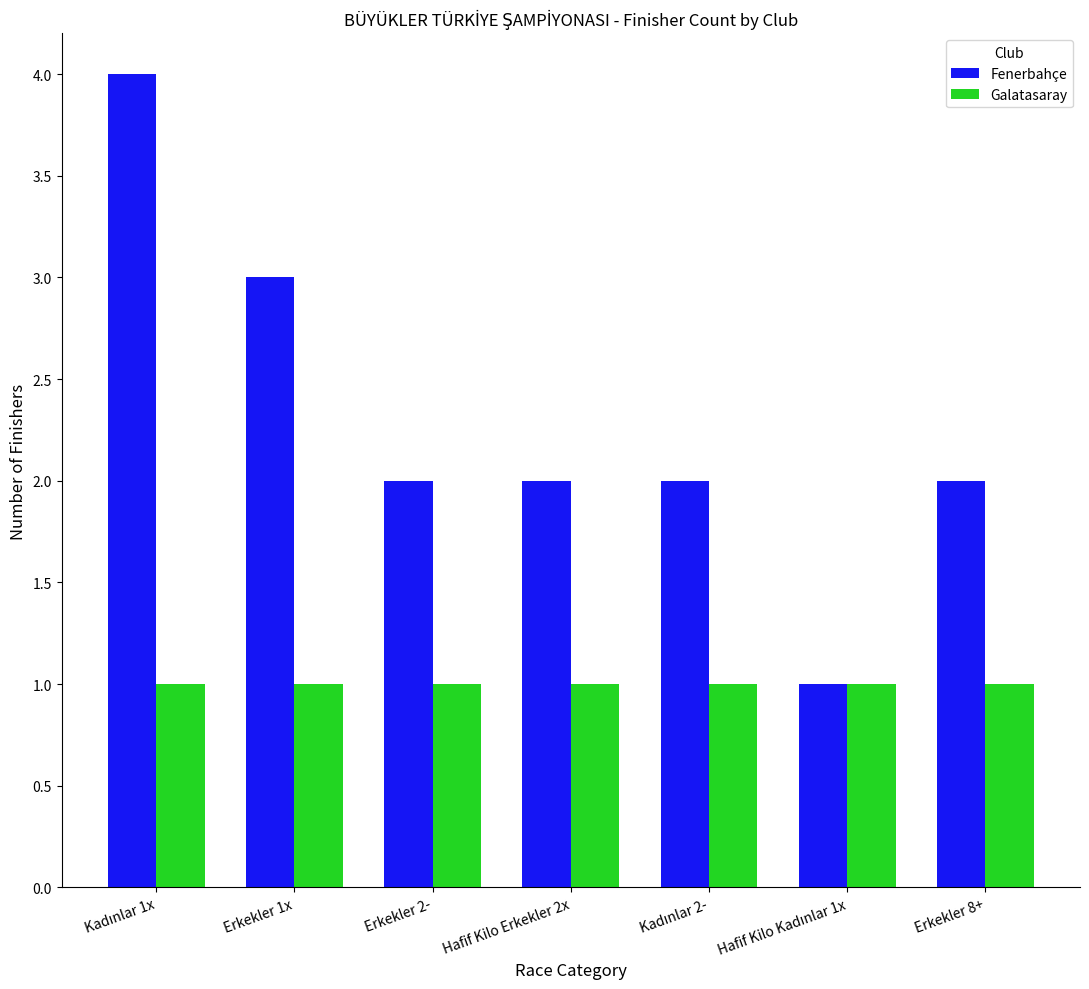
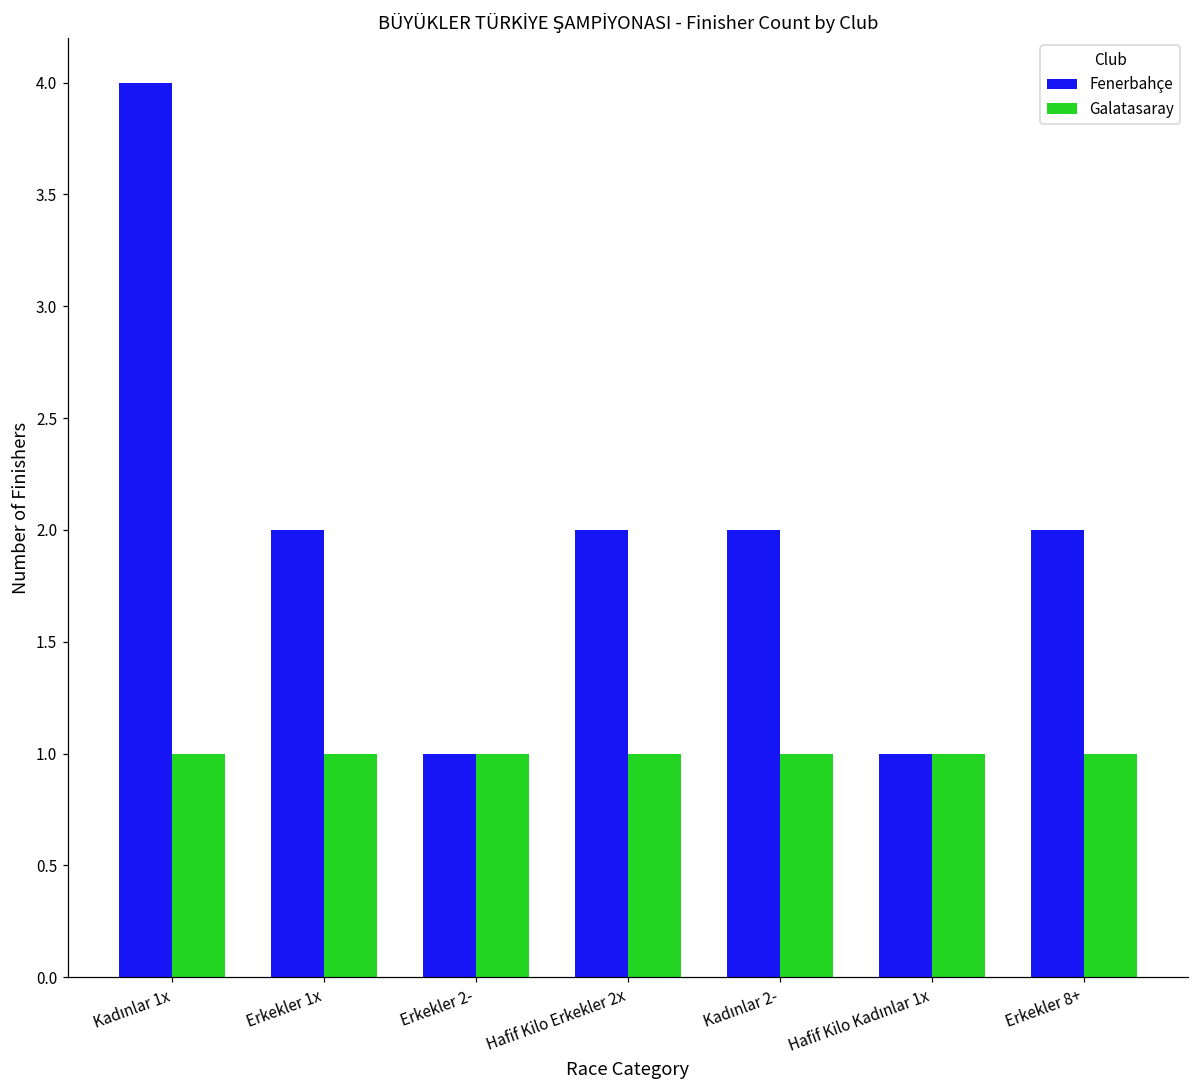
Fenerbahçe, Erkekler 1x: 3 -> 2
Fenerbahçe, Erkekler 2-: 2 -> 1
